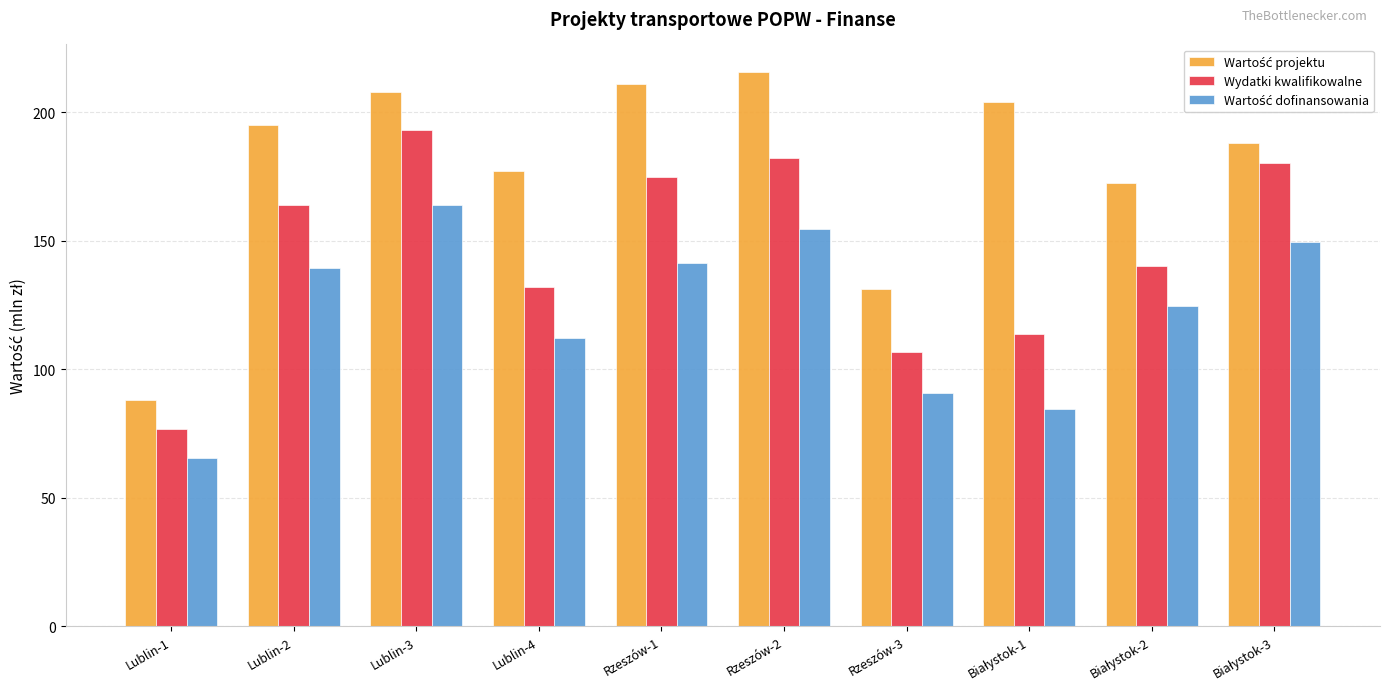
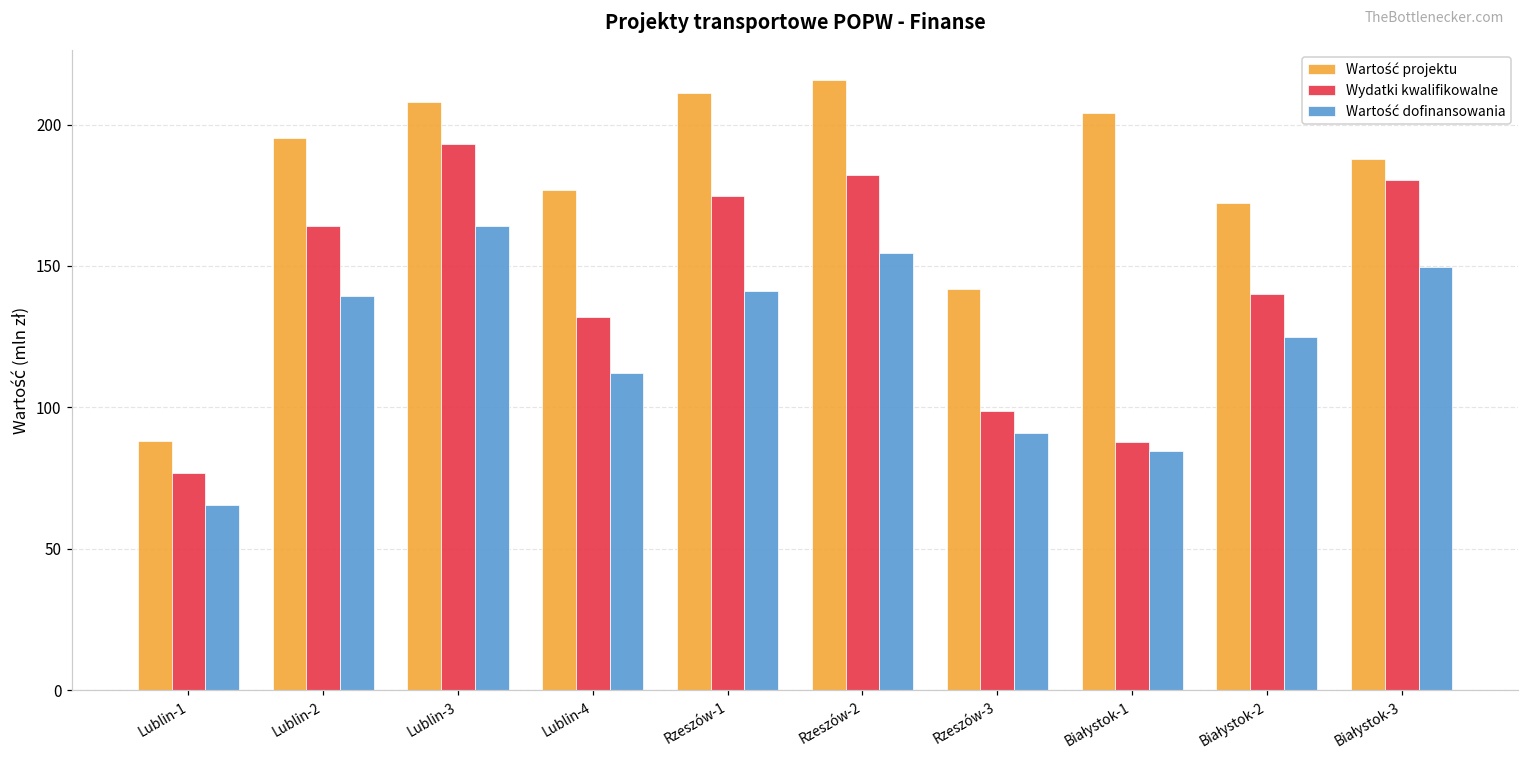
Wartość projektu, Rzeszów-3: 131 -> 142
Wydatki kwalifikowalne, Rzeszów-3: 107 -> 99
Wydatki kwalifikowalne, Białystok-1: 114 -> 88
